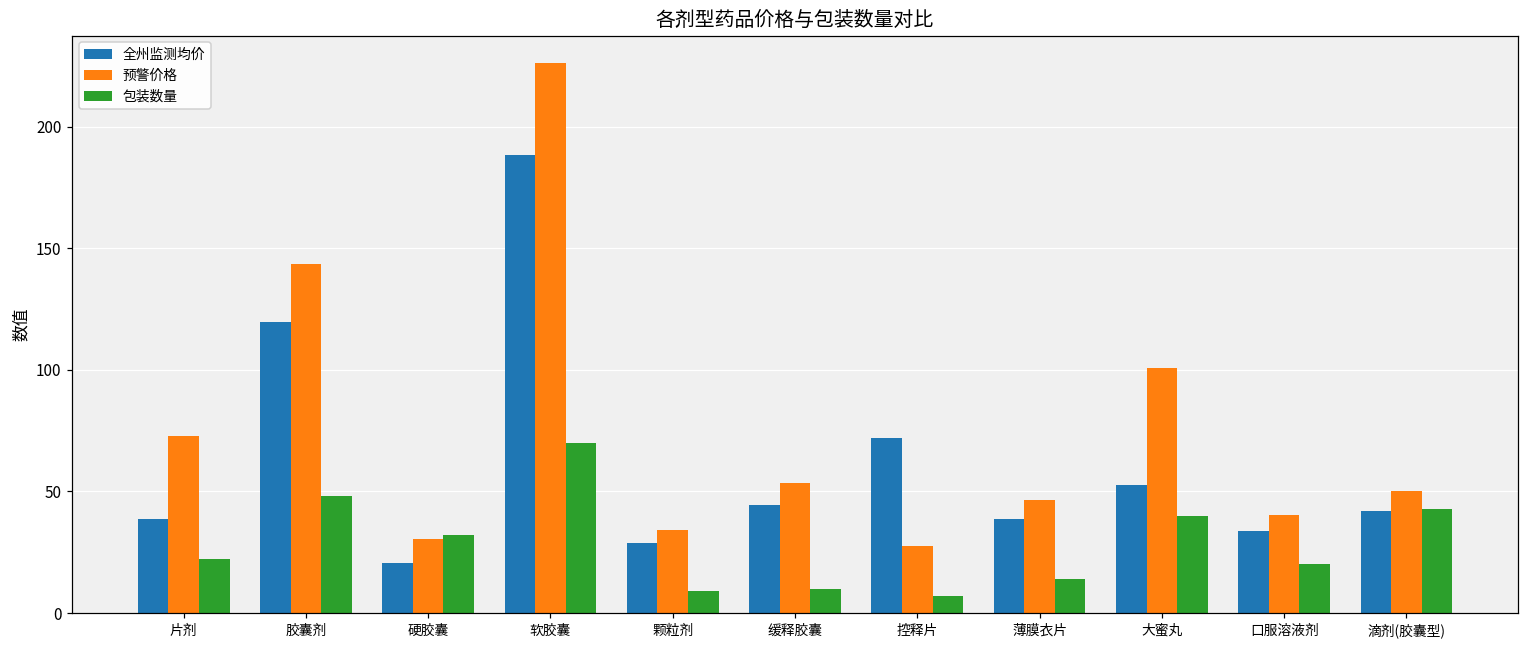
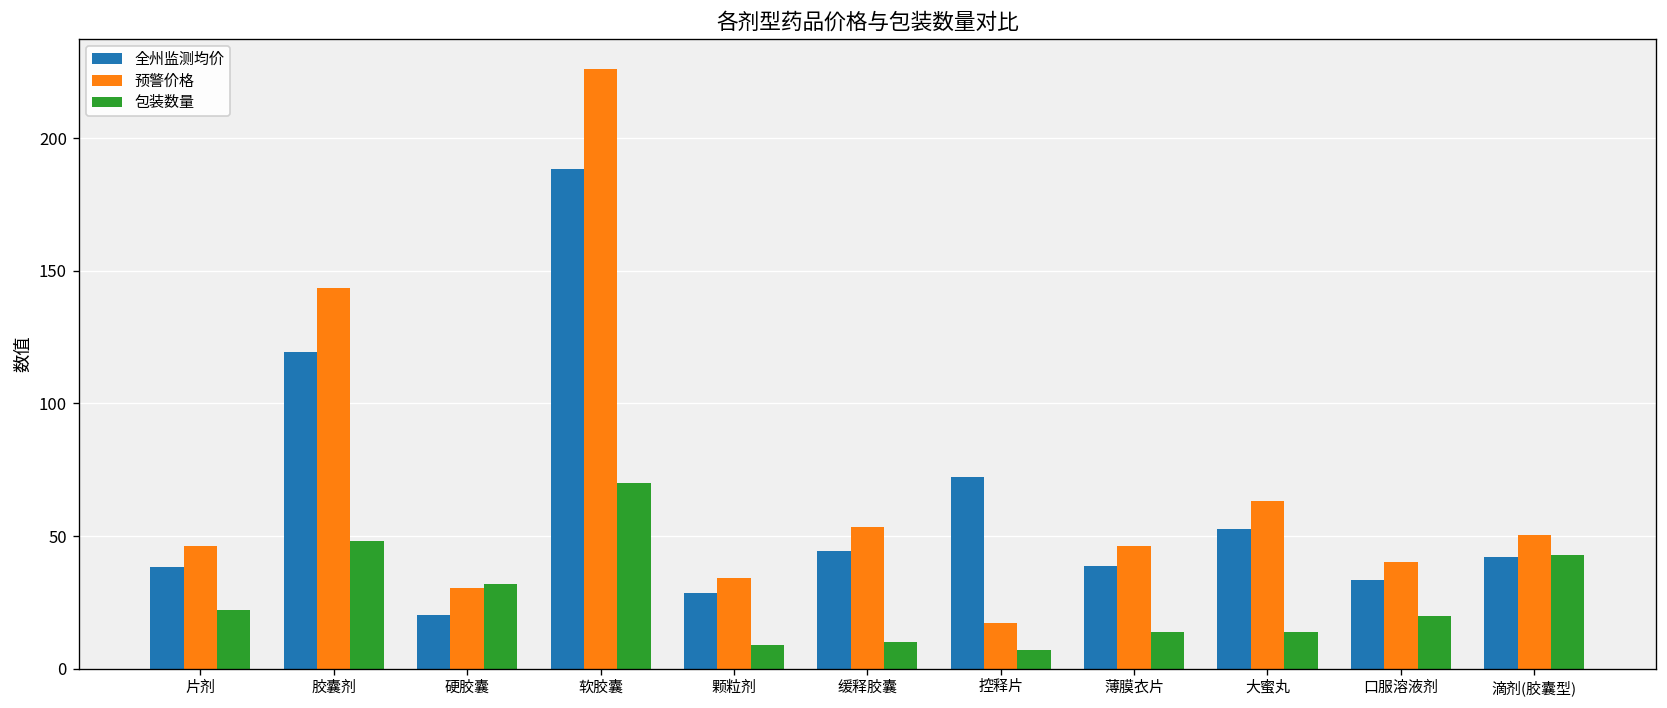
预警价格, 片剂: 73 -> 46
预警价格, 控释片: 28 -> 17
预警价格, 大蜜丸: 101 -> 63
包装数量, 大蜜丸: 40 -> 14
